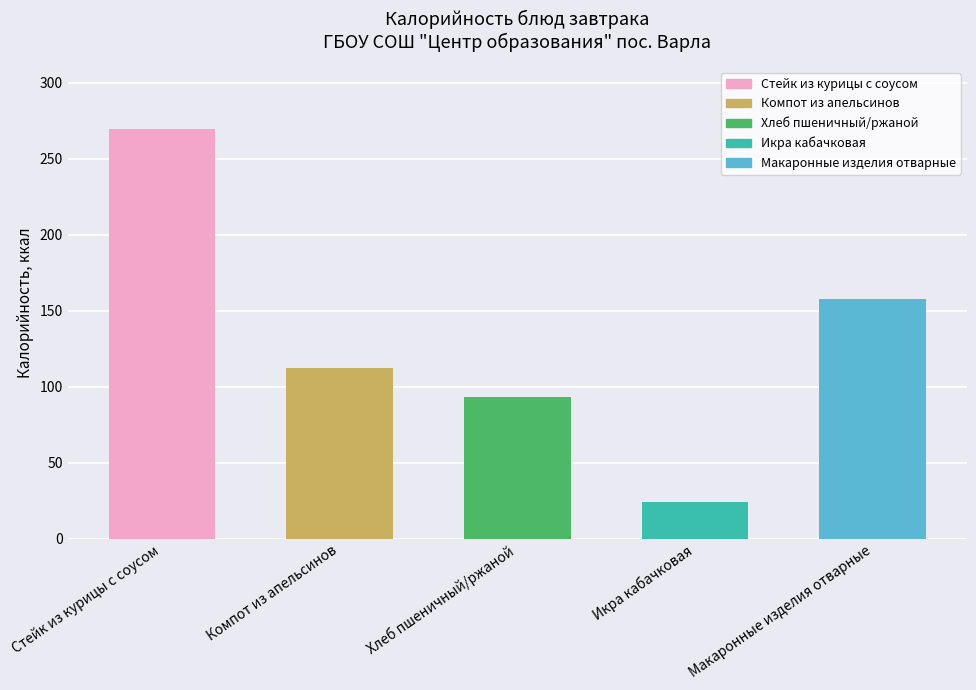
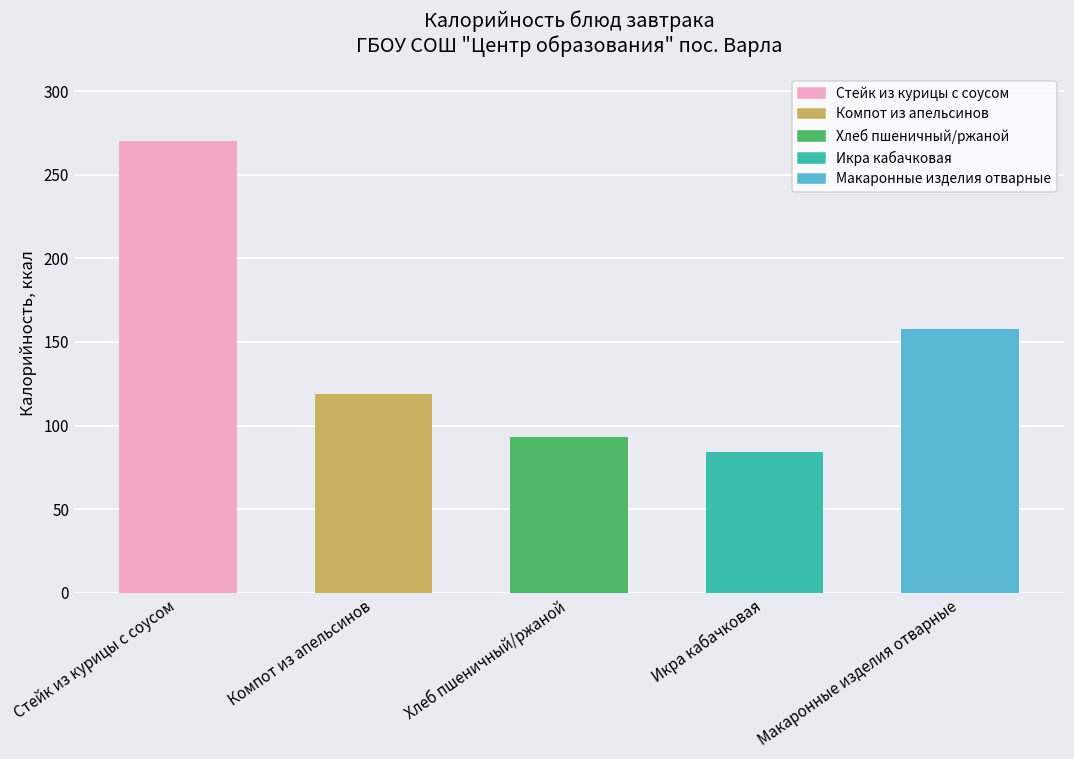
Компот из апельсинов: 113 -> 119
Икра кабачковая: 24 -> 84
